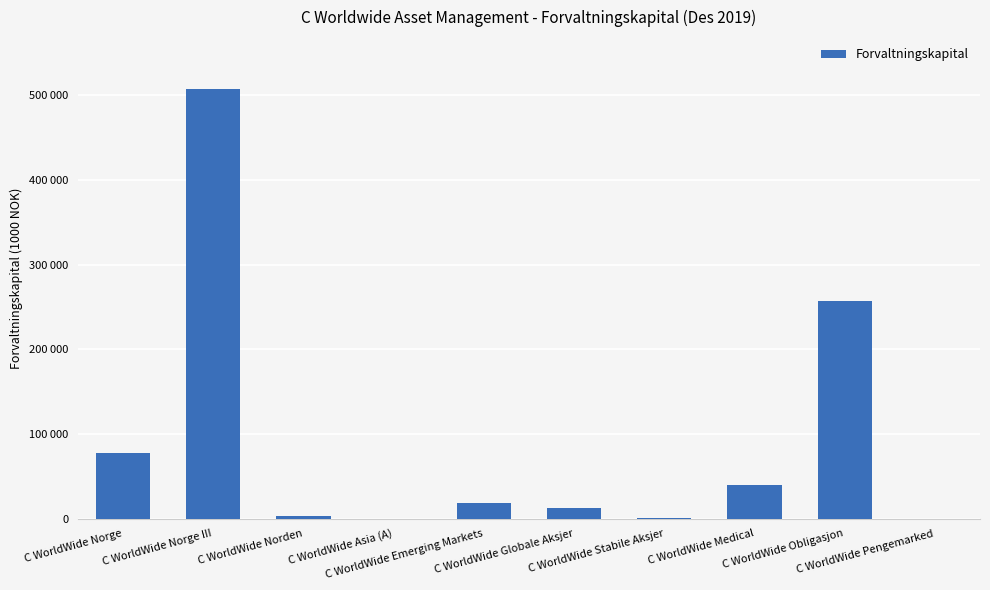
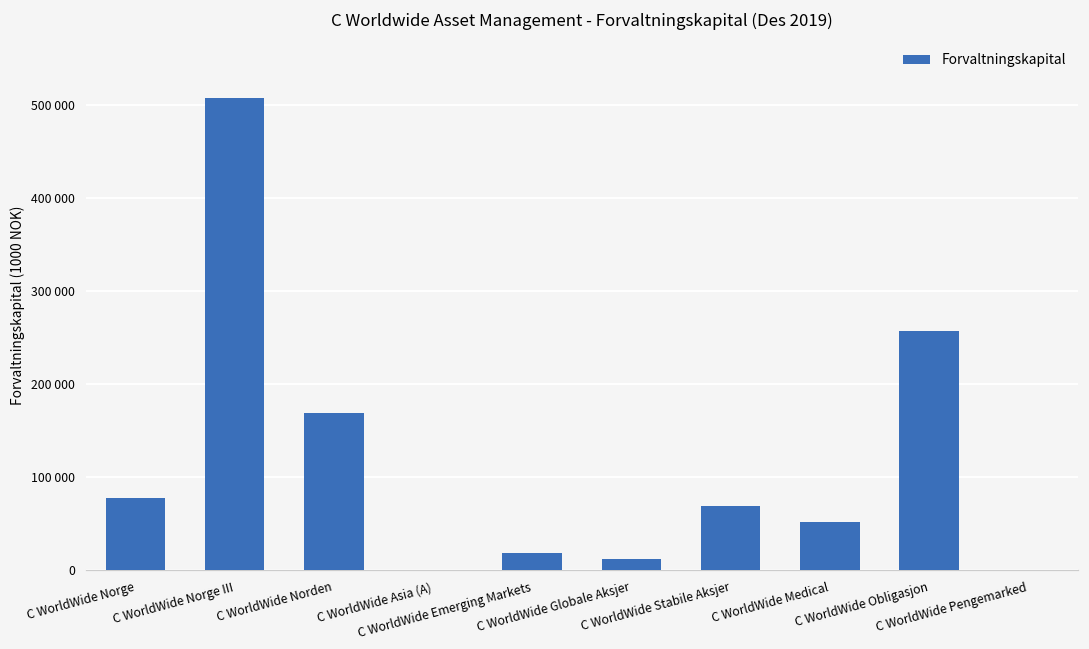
C WorldWide Norden: 0 -> 170000
C WorldWide Stabile Aksjer: 0 -> 70000
C WorldWide Medical: 40000 -> 50000
